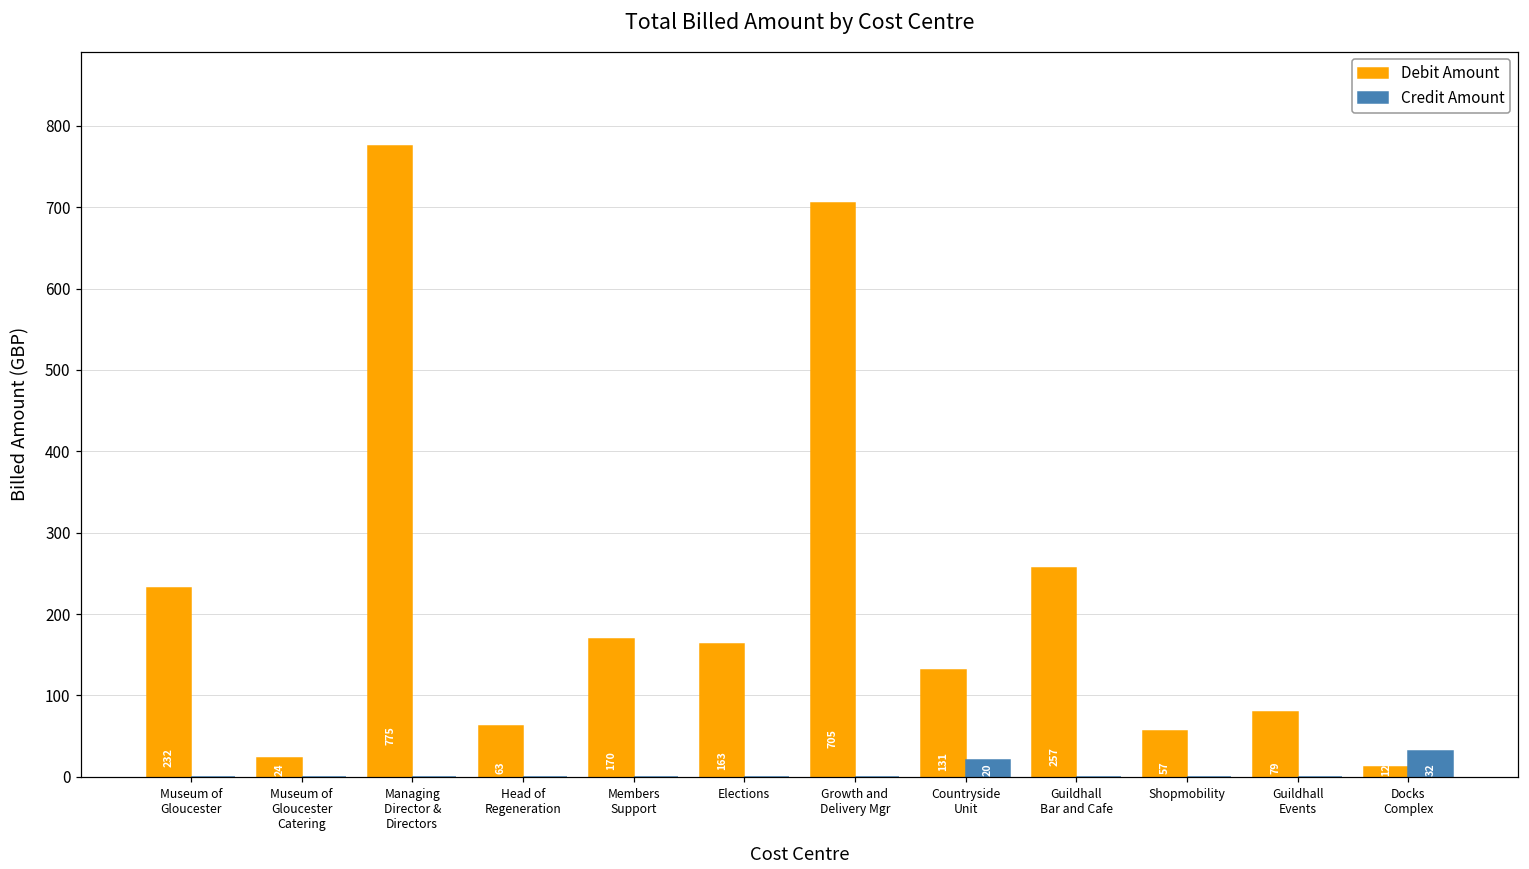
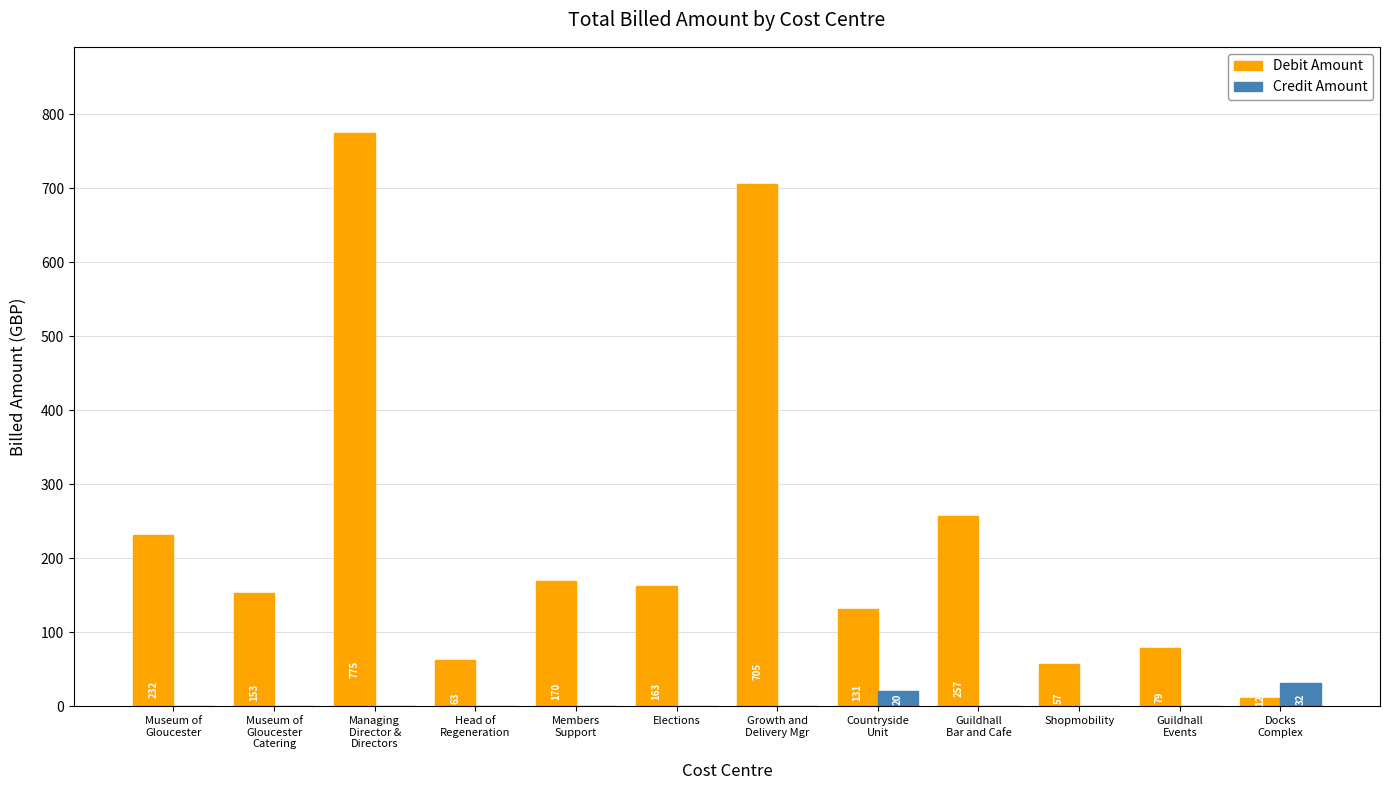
Debit Amount, Museum of Gloucester Catering: 24 -> 153
